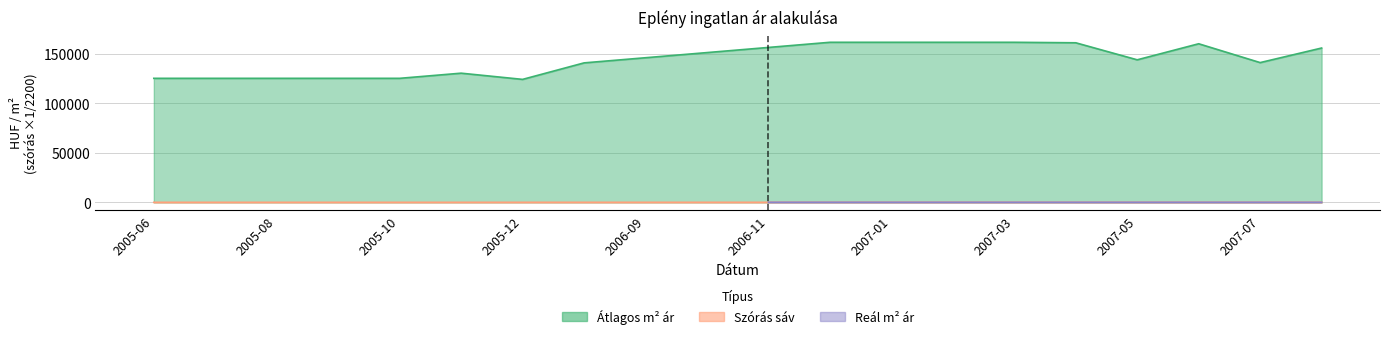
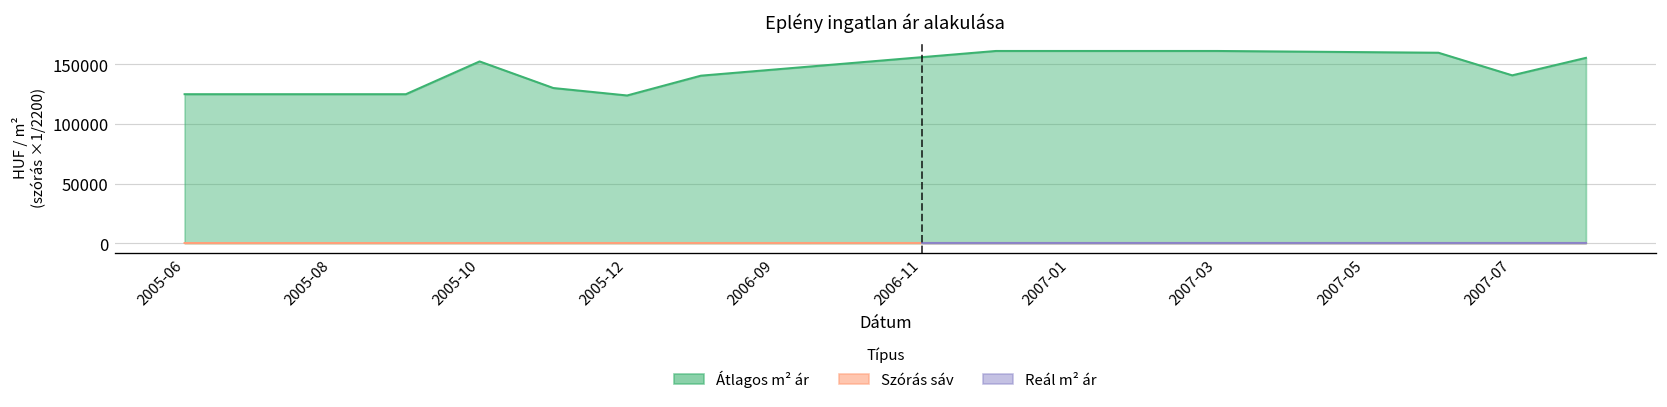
Átlagos m² ár, 2005-10: 130000 -> 150000
Átlagos m² ár, 2007-05: 140000 -> 160000
